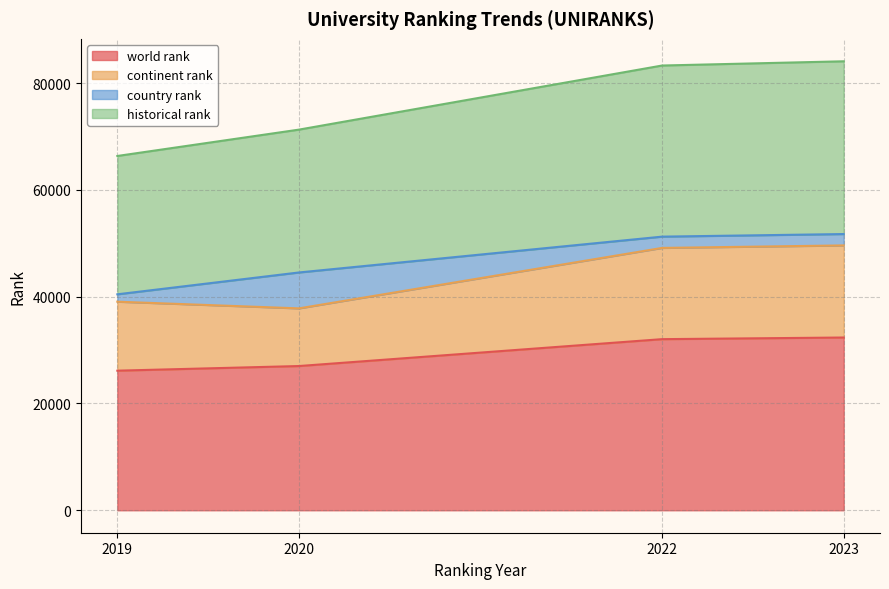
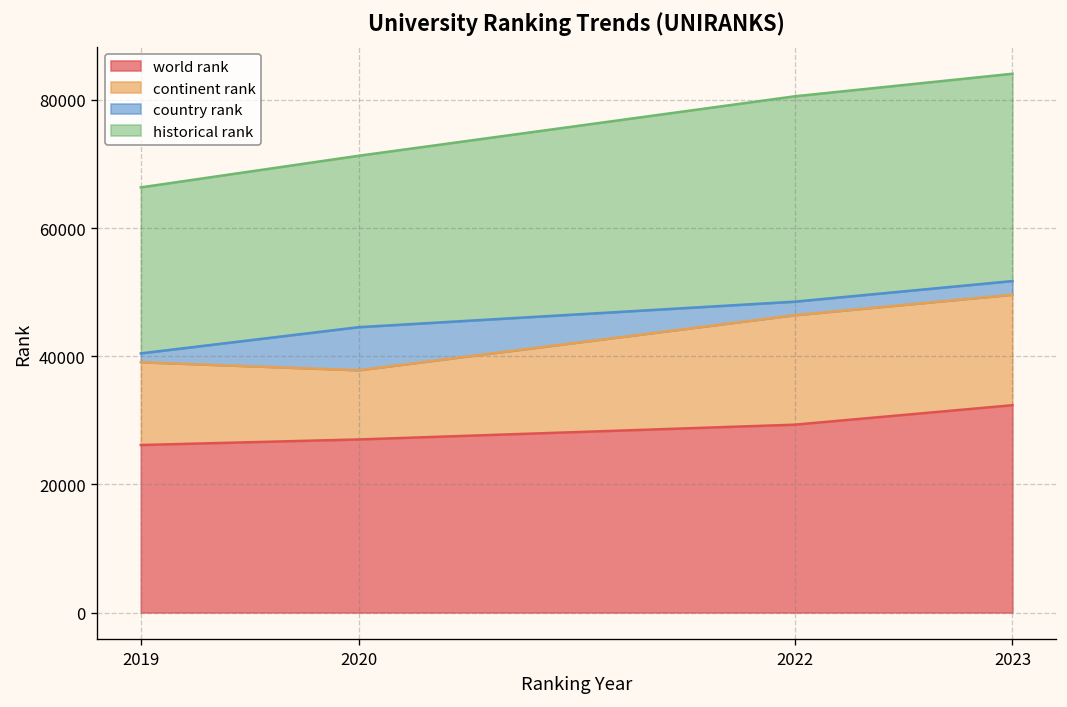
world rank, 2022: 32000 -> 29000
